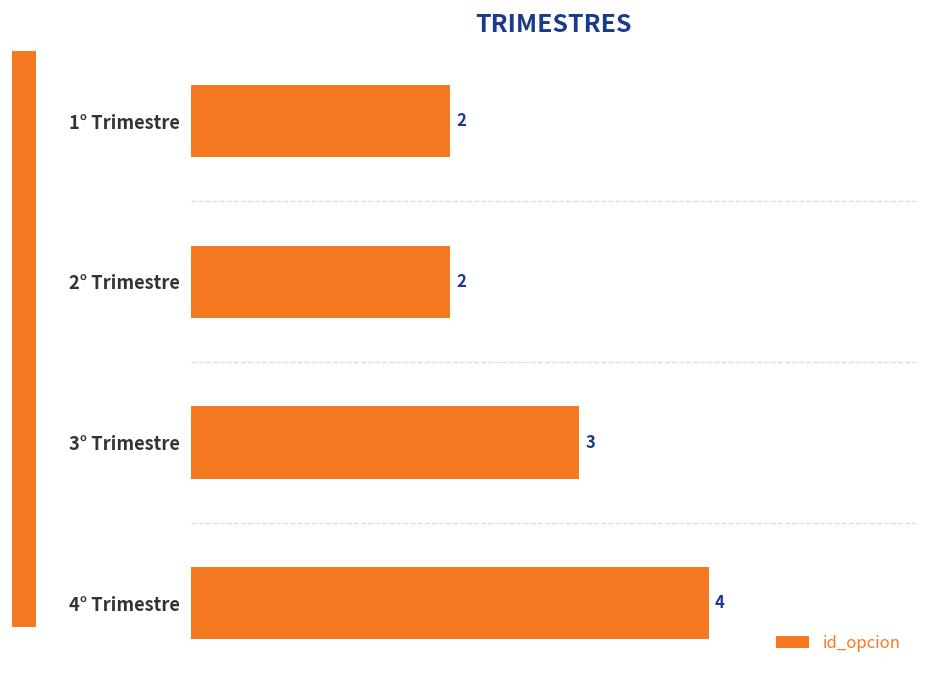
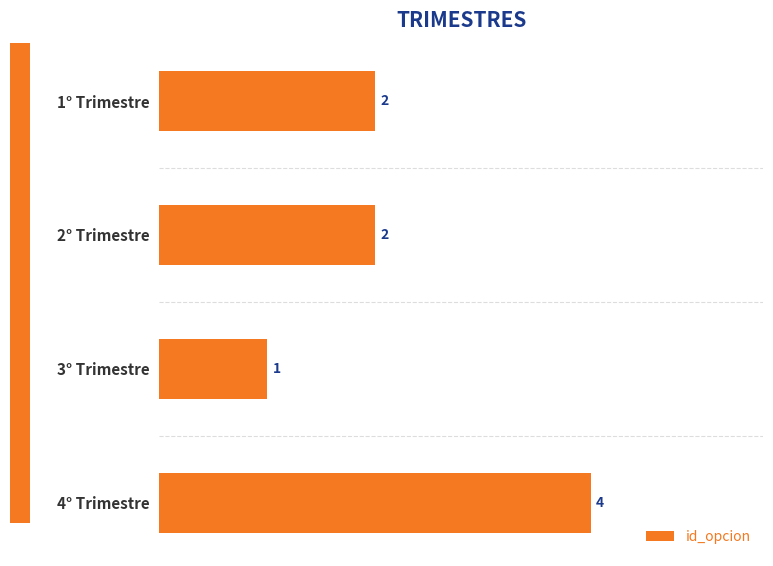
3° Trimestre: 3 -> 1
